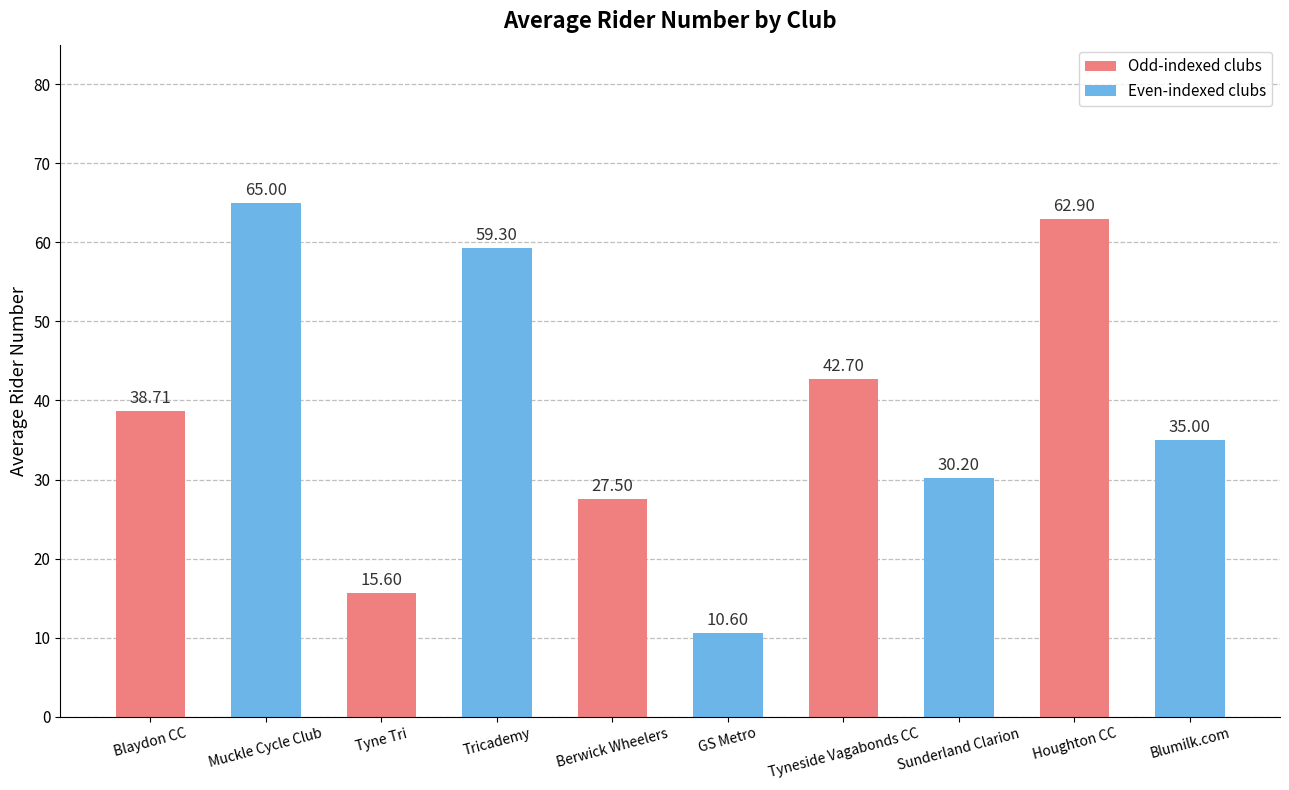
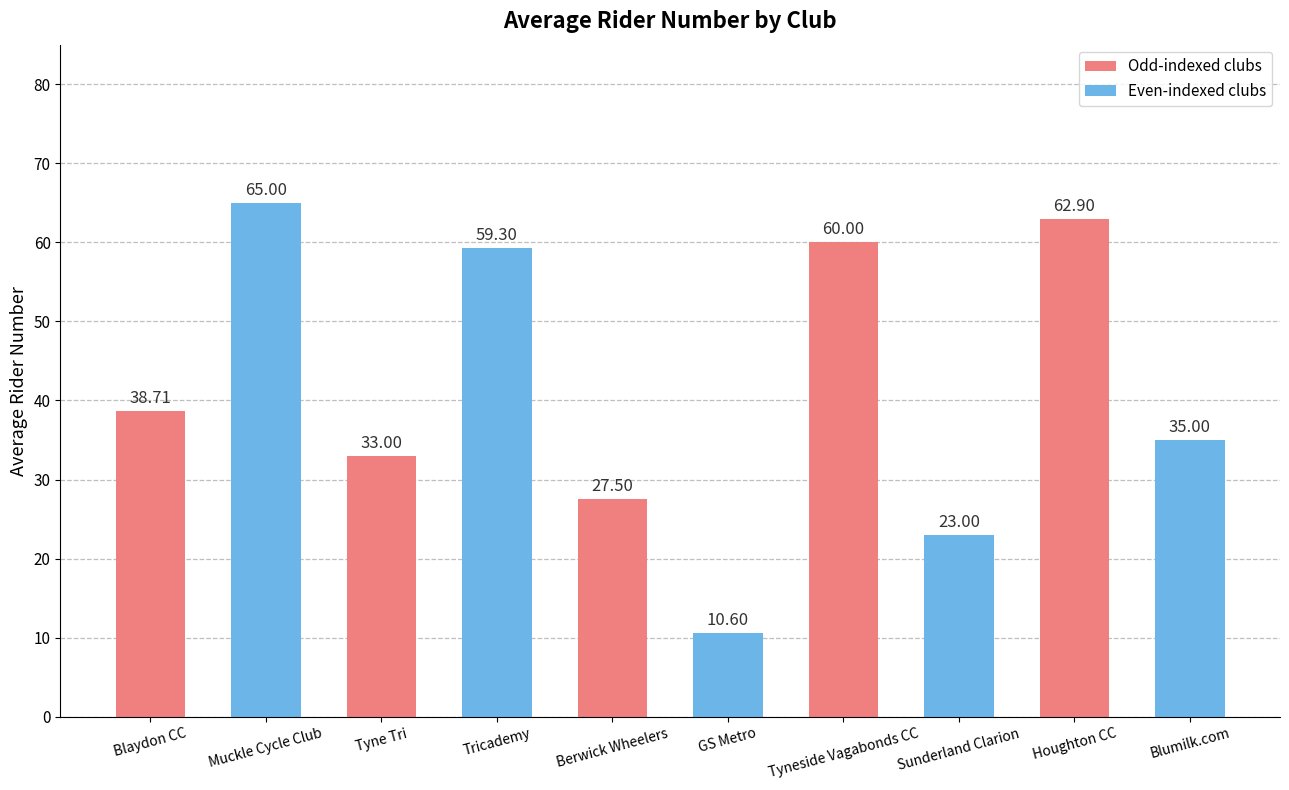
Tyne Tri: 15.60 -> 33.00
Tyneside Vagabonds CC: 42.70 -> 60.00
Sunderland Clarion: 30.20 -> 23.00
